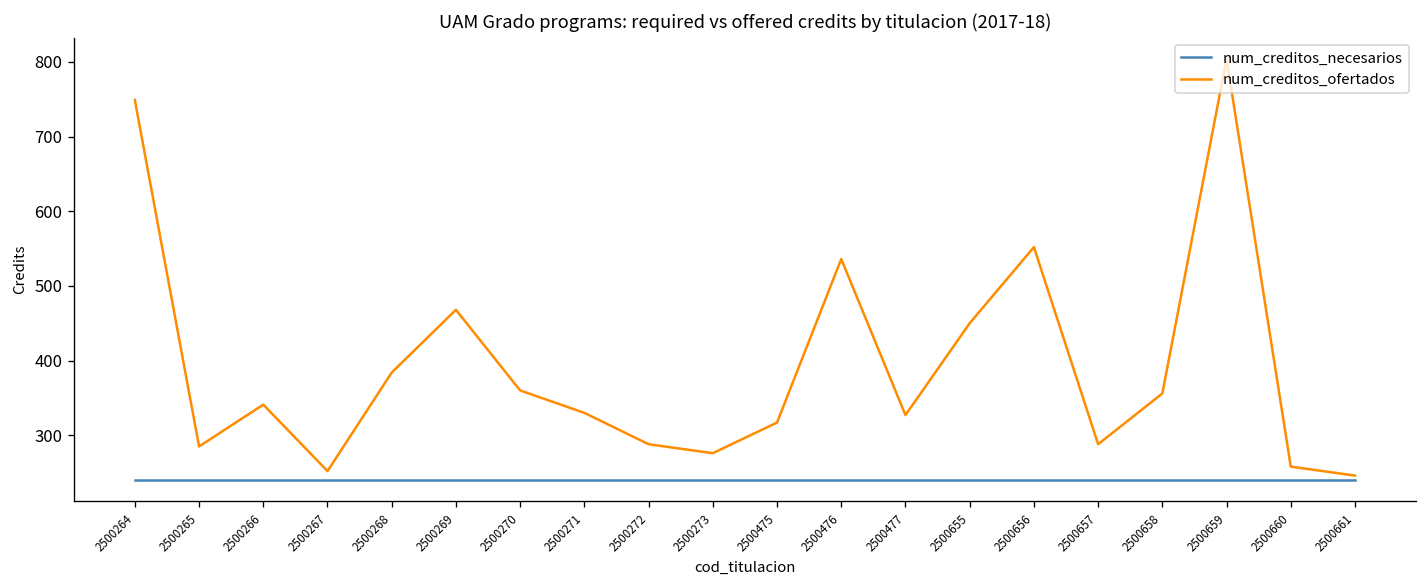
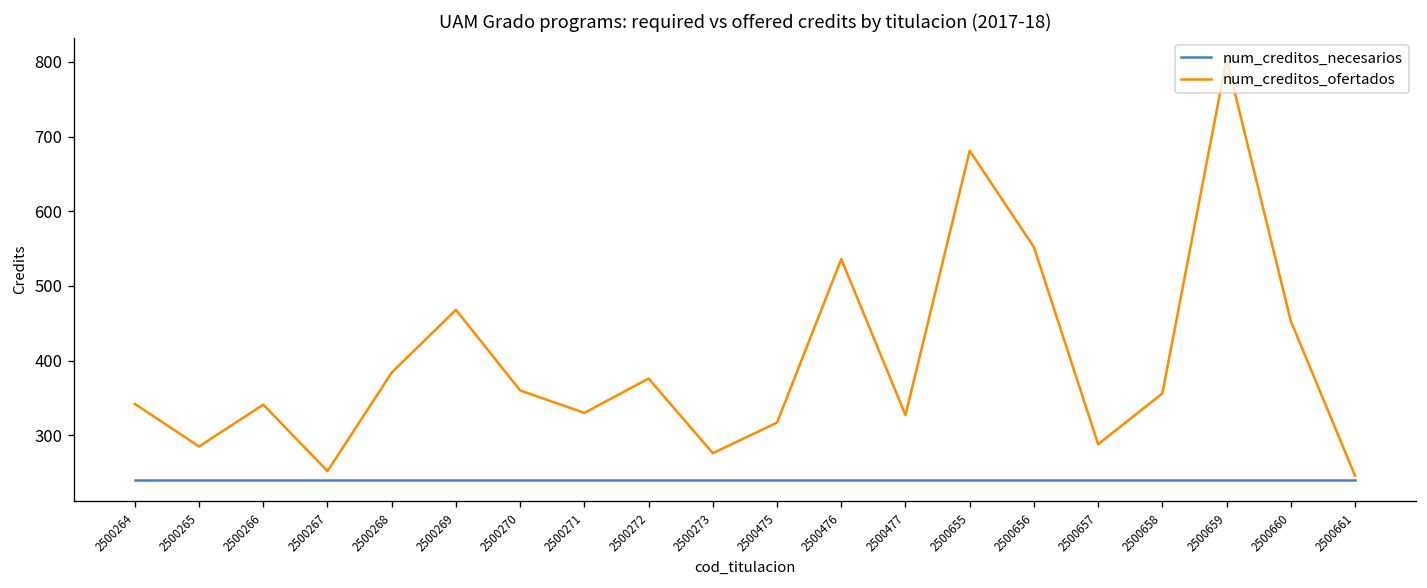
num_creditos_ofertados, 2500264: 750 -> 340
num_creditos_ofertados, 2500272: 290 -> 380
num_creditos_ofertados, 2500655: 450 -> 680
num_creditos_ofertados, 2500660: 260 -> 450
